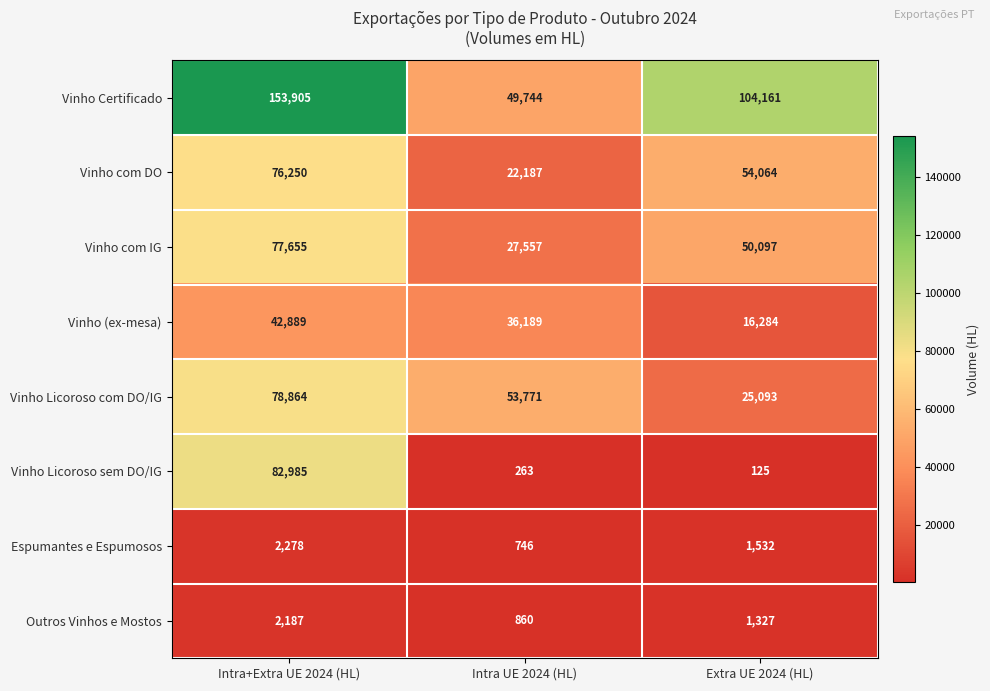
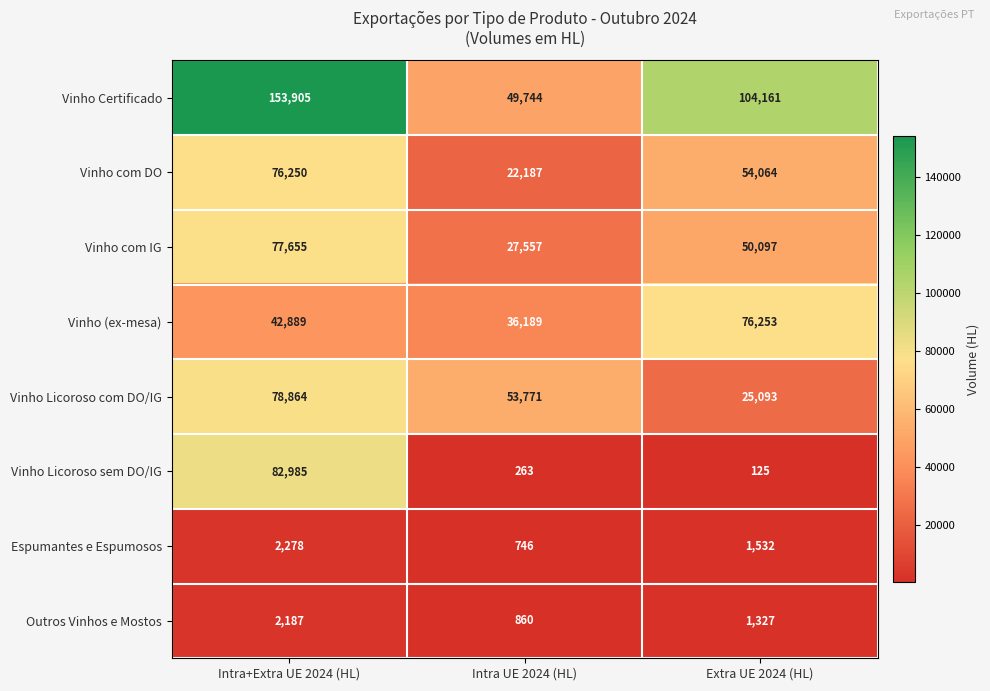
Vinho (ex-mesa), Extra UE 2024 (HL): 16,284 -> 76,253
